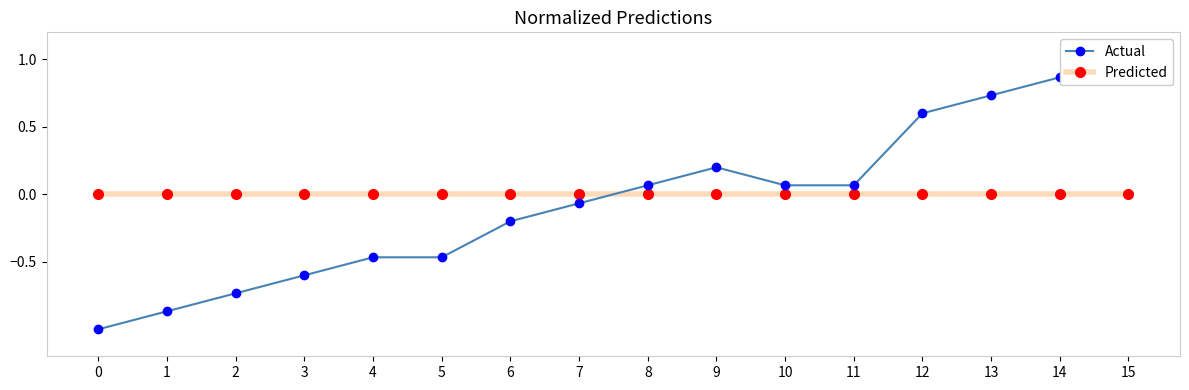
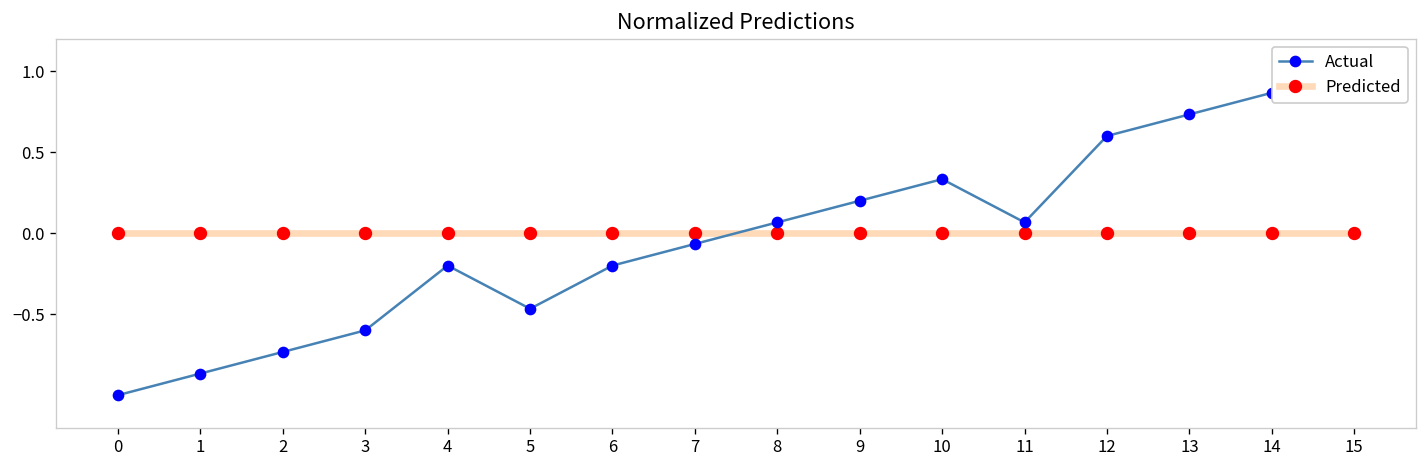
Actual, 4: -0.47 -> -0.20
Actual, 10: 0.07 -> 0.33
